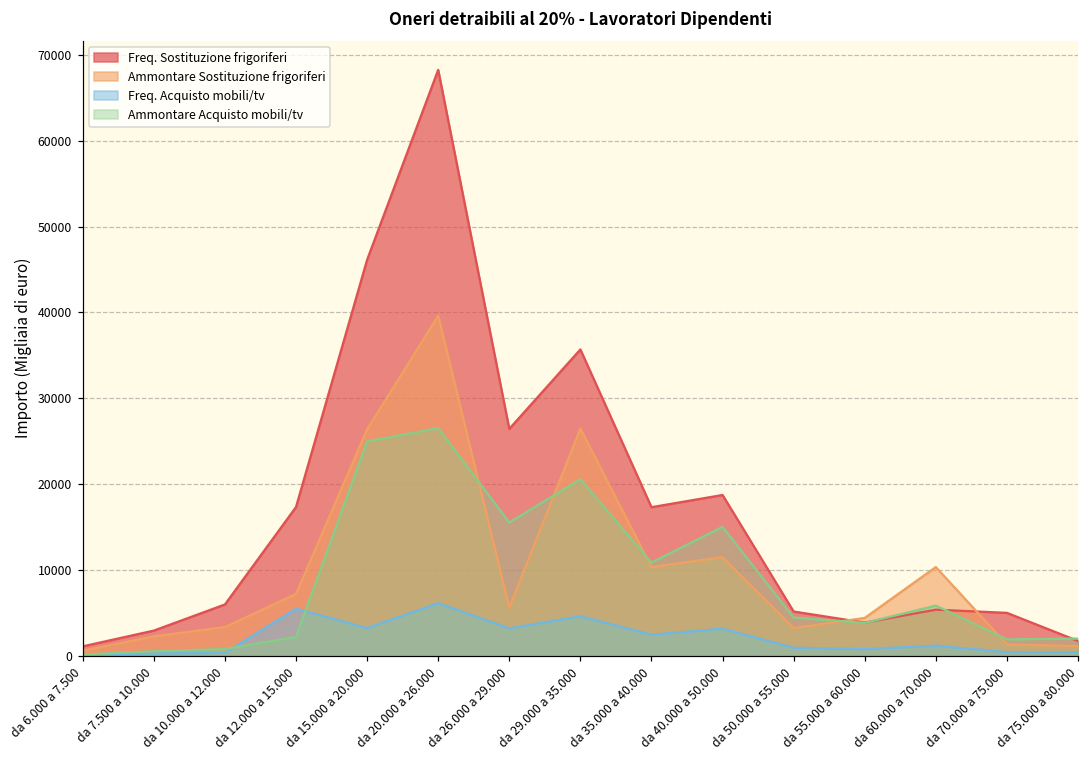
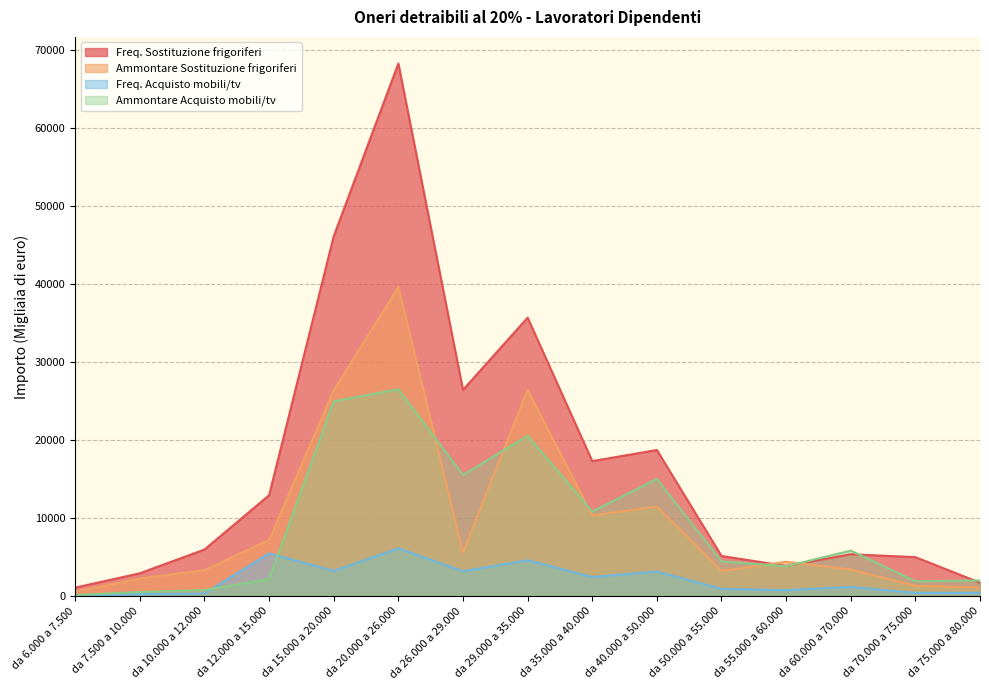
Freq. Sostituzione frigoriferi, da 12.000 a 15.000: 17000 -> 13000
Ammontare Sostituzione frigoriferi, da 60.000 a 70.000: 10000 -> 3000
